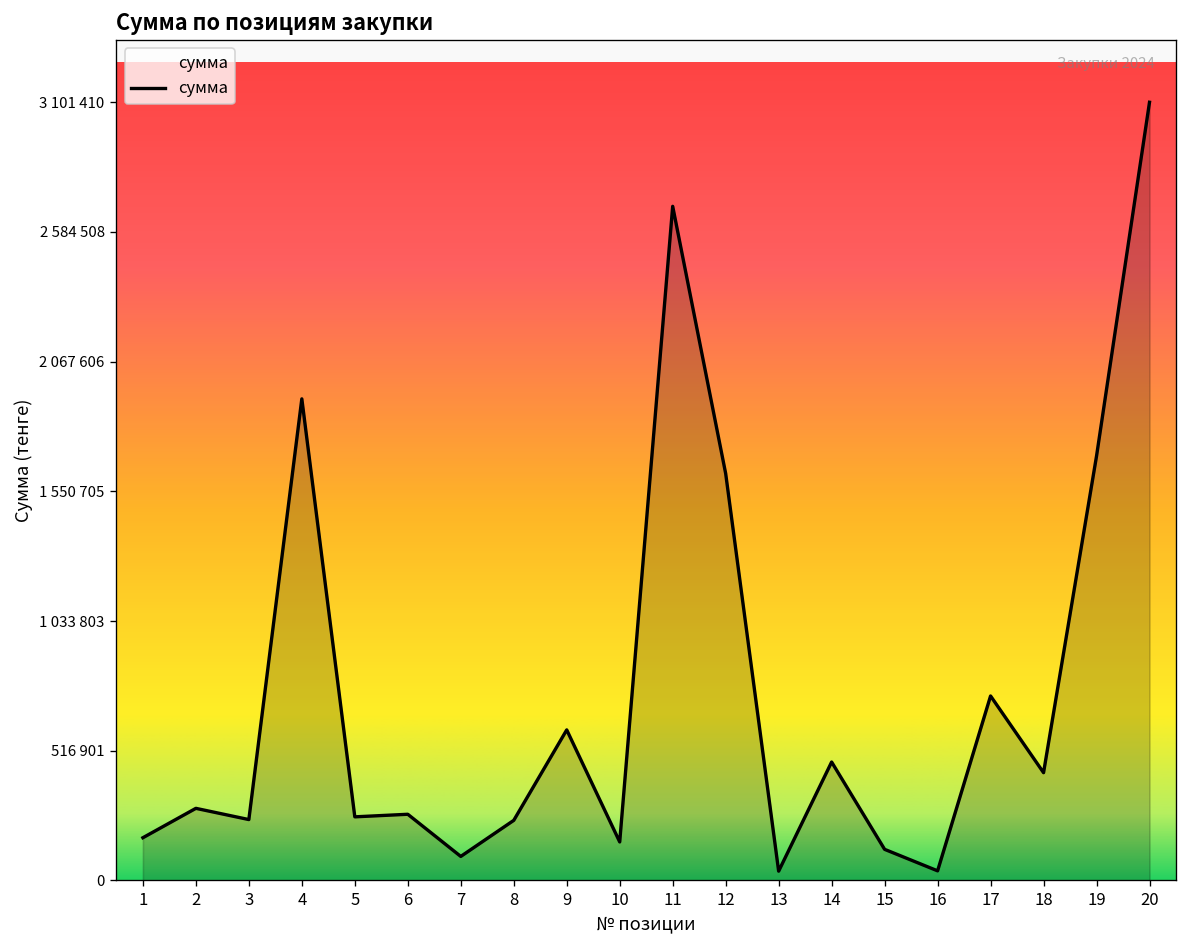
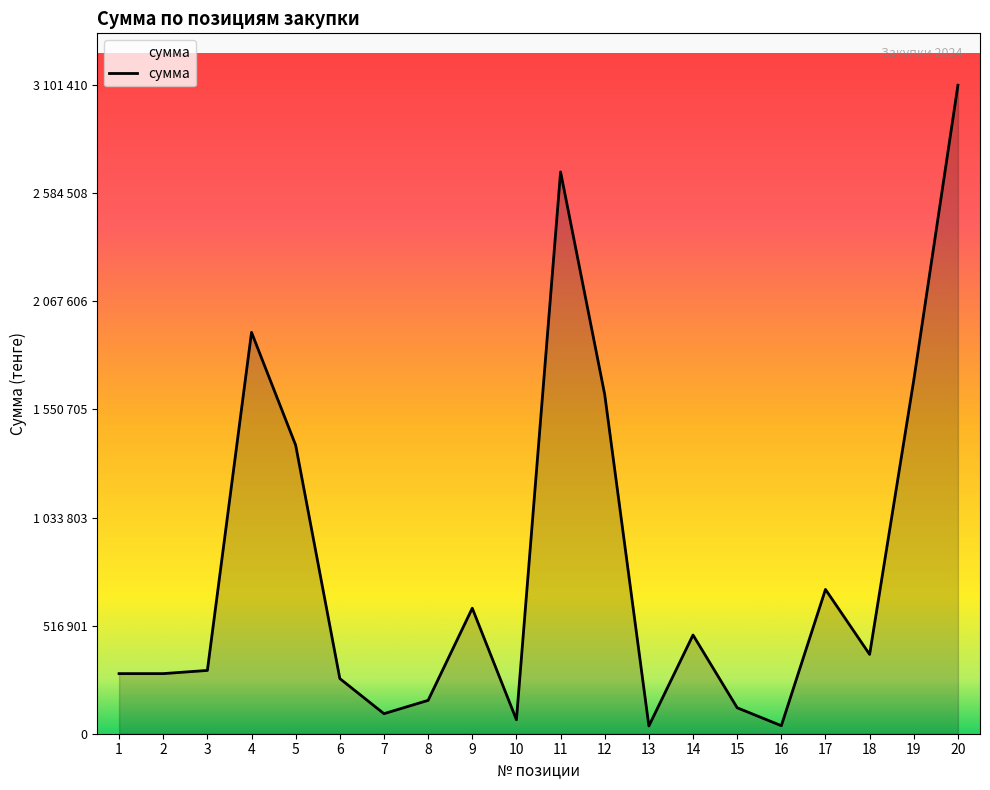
1: 170000 -> 290000
3: 240000 -> 300000
5: 250000 -> 1380000
8: 240000 -> 160000
10: 150000 -> 70000
17: 740000 -> 690000
18: 430000 -> 380000
